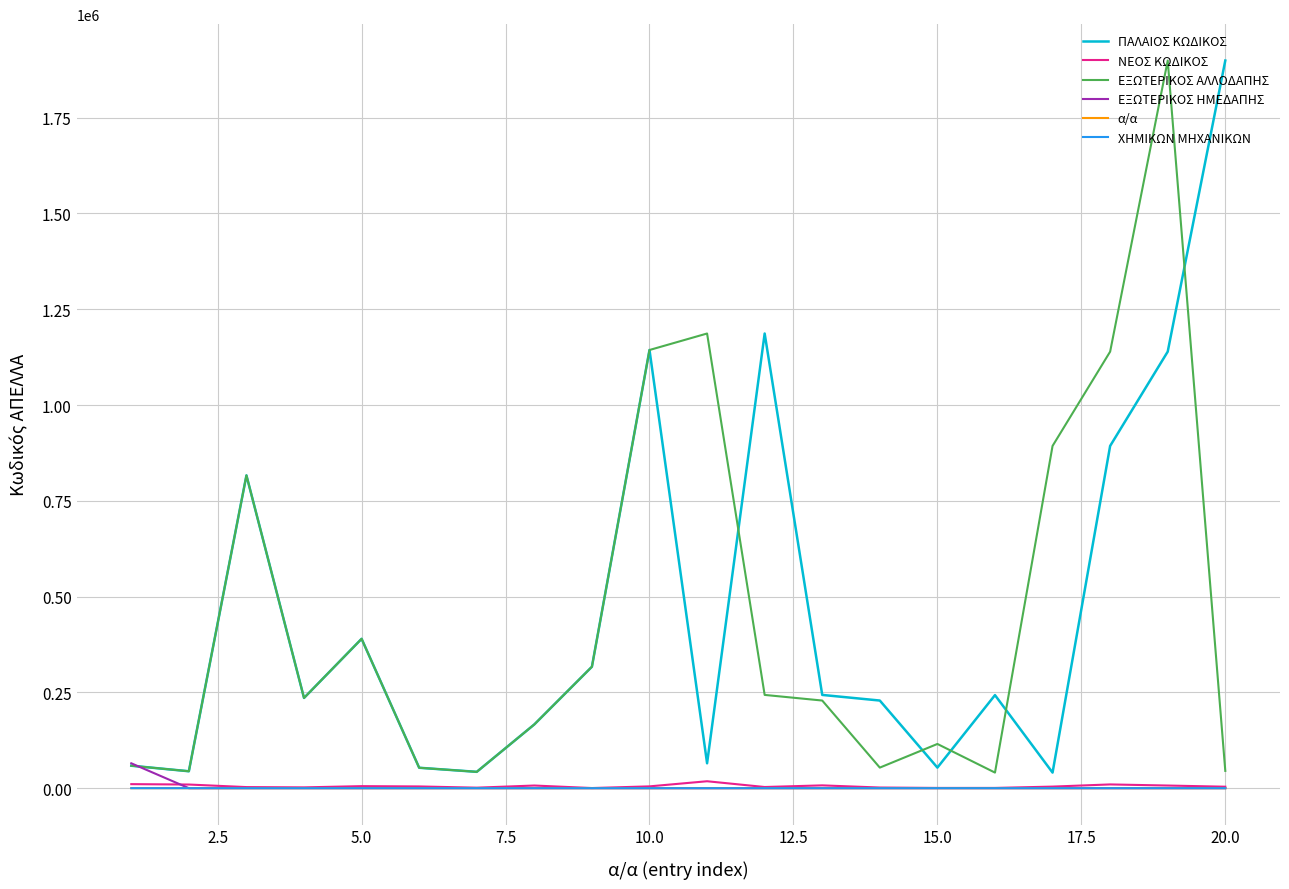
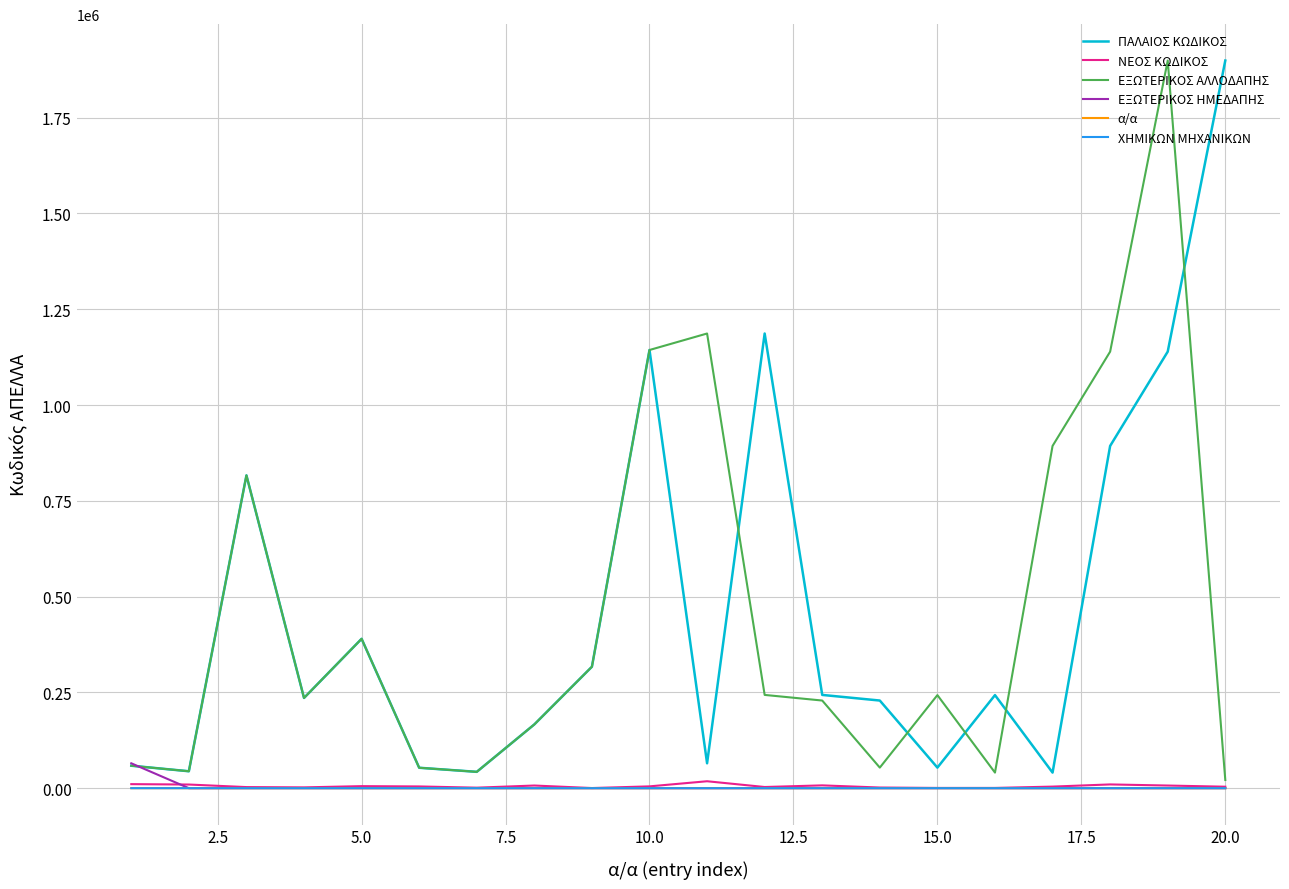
ΕΞΩΤΕΡΙΚΟΣ ΑΛΛΟΔΑΠΗΣ, 15.0: 120000 -> 240000
ΕΞΩΤΕΡΙΚΟΣ ΑΛΛΟΔΑΠΗΣ, 20.0: 50000 -> 20000
